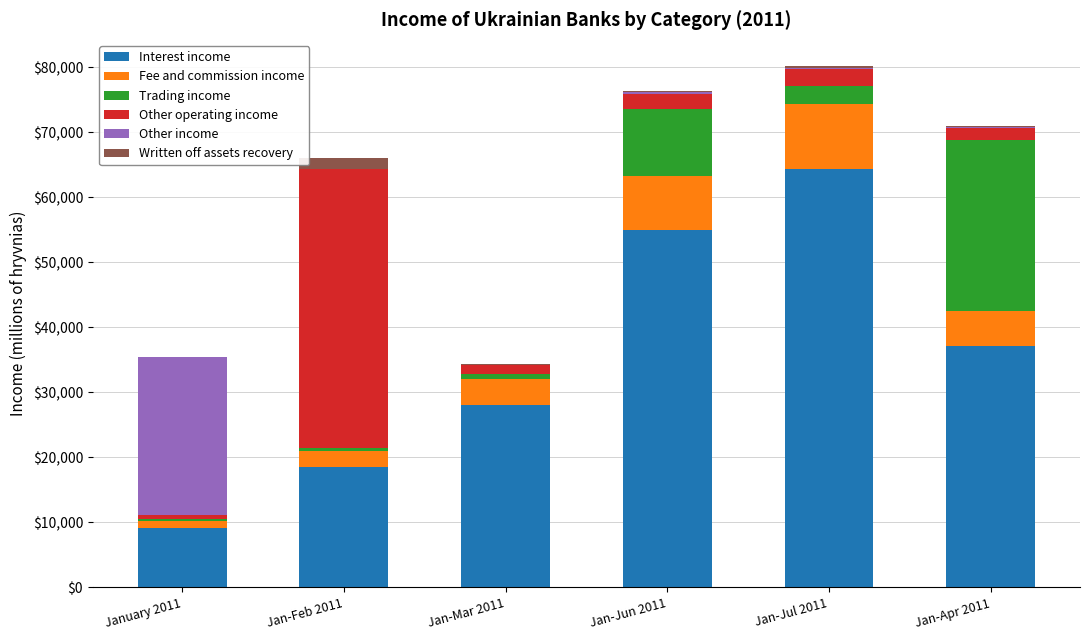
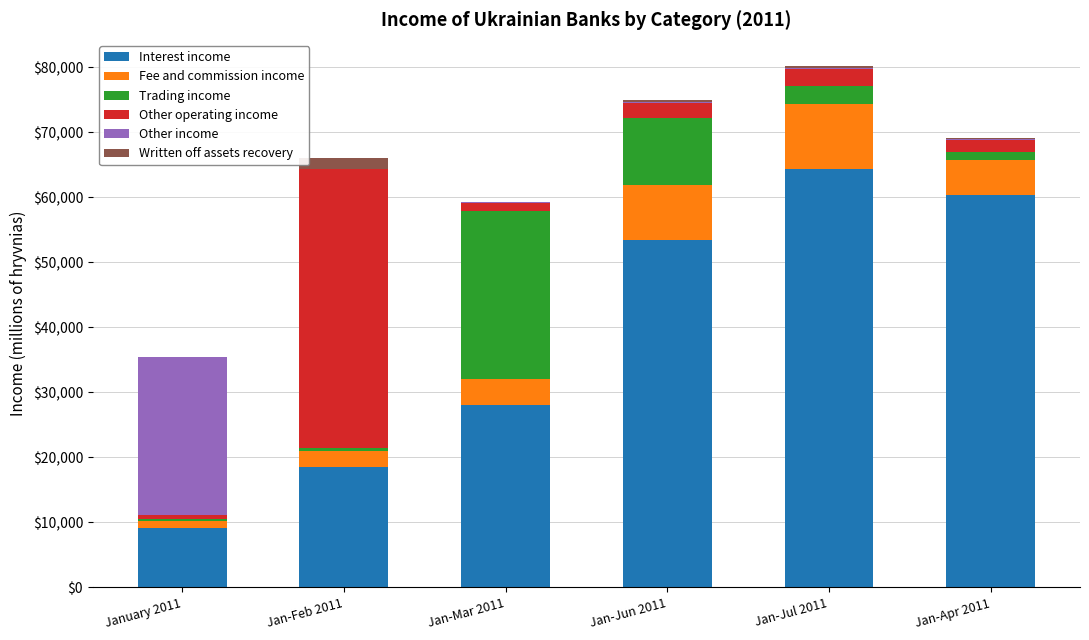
Trading income, Jan-Mar 2011: $1,000 -> $26,000
Interest income, Jan-Jun 2011: $55,000 -> $53,000
Interest income, Jan-Apr 2011: $37,000 -> $60,000
Trading income, Jan-Apr 2011: $26,000 -> $1,000
